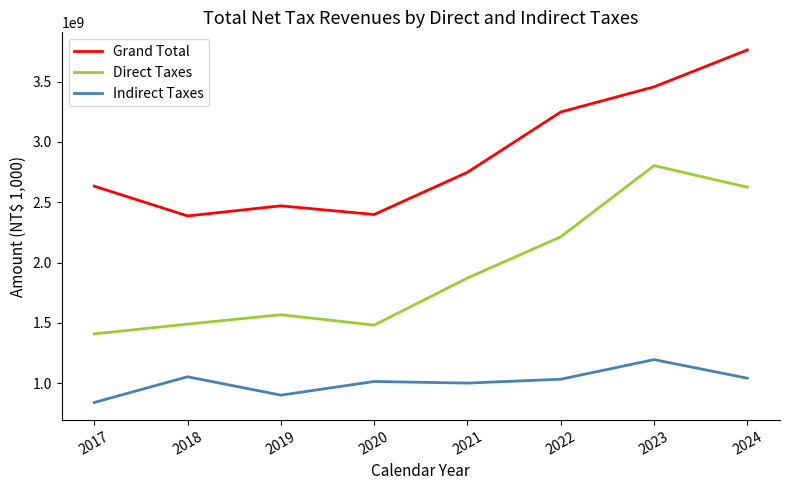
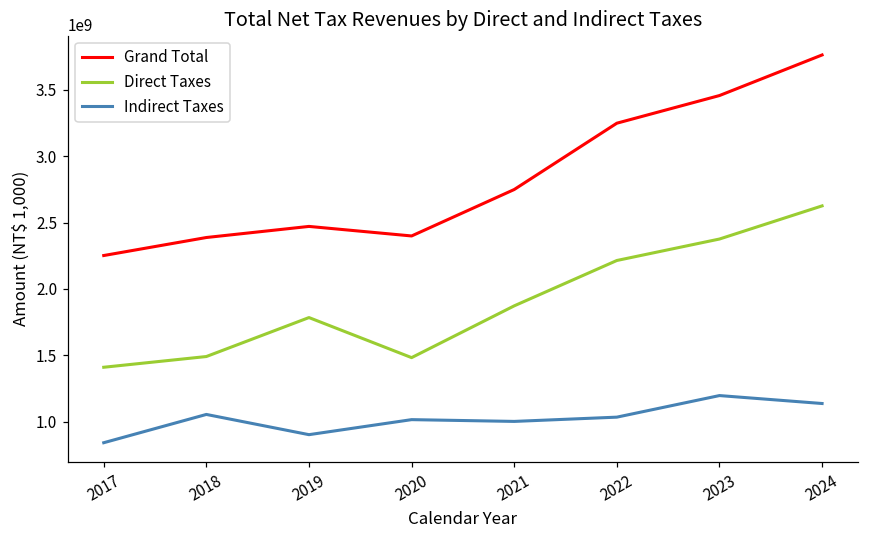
Grand Total, 2017: 2630000000 -> 2250000000
Direct Taxes, 2019: 1570000000 -> 1780000000
Direct Taxes, 2023: 2800000000 -> 2380000000
Indirect Taxes, 2024: 1040000000 -> 1140000000
